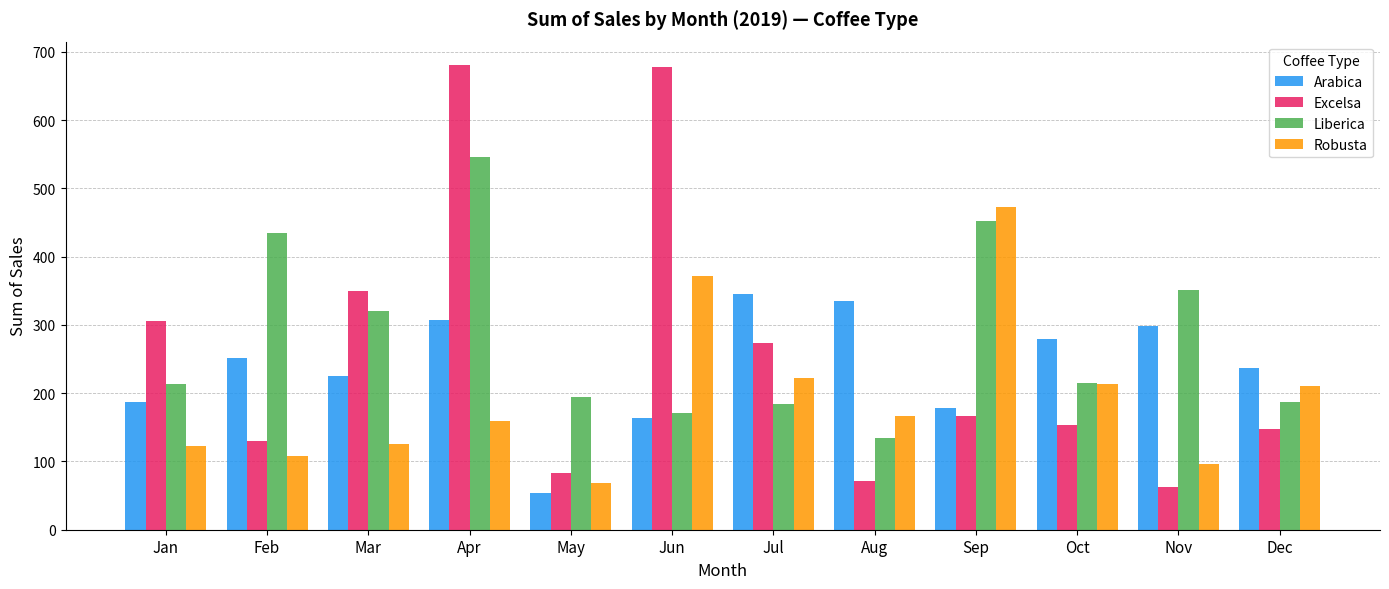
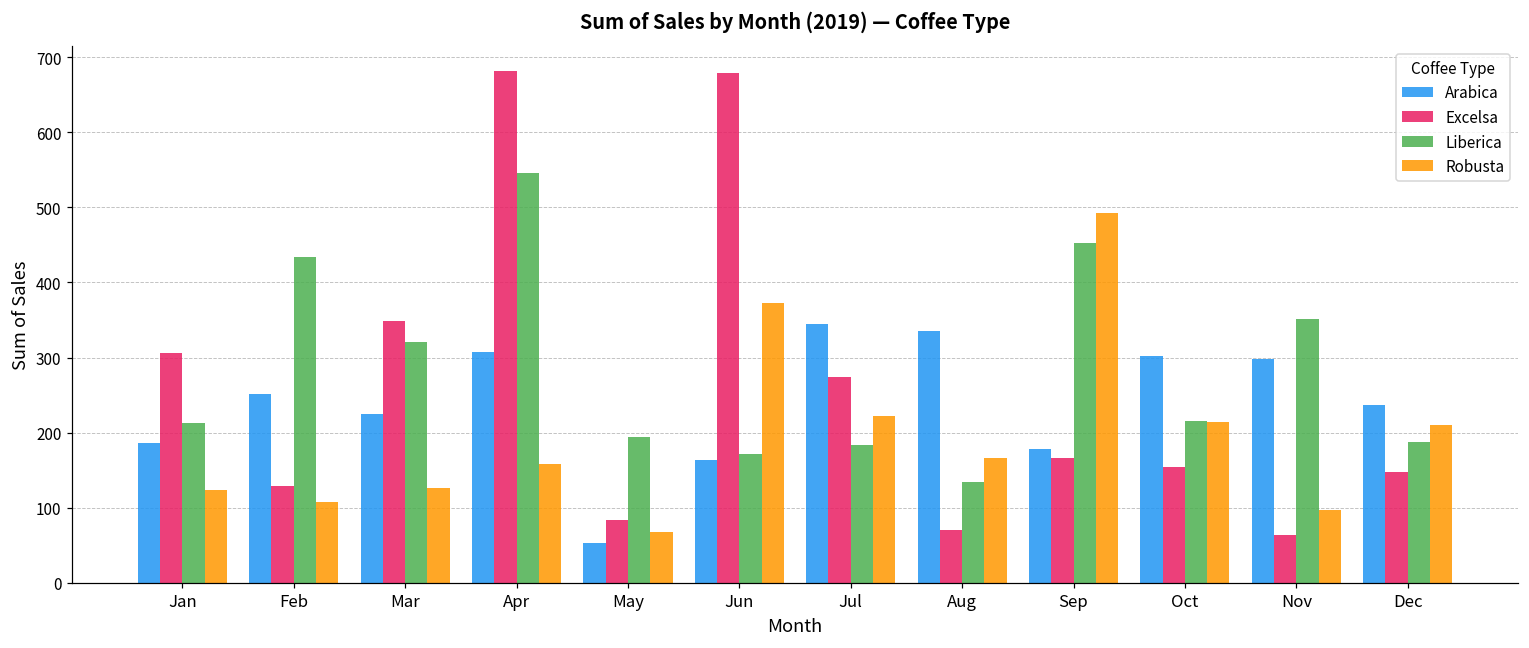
Robusta, Sep: 470 -> 490
Arabica, Oct: 280 -> 300
